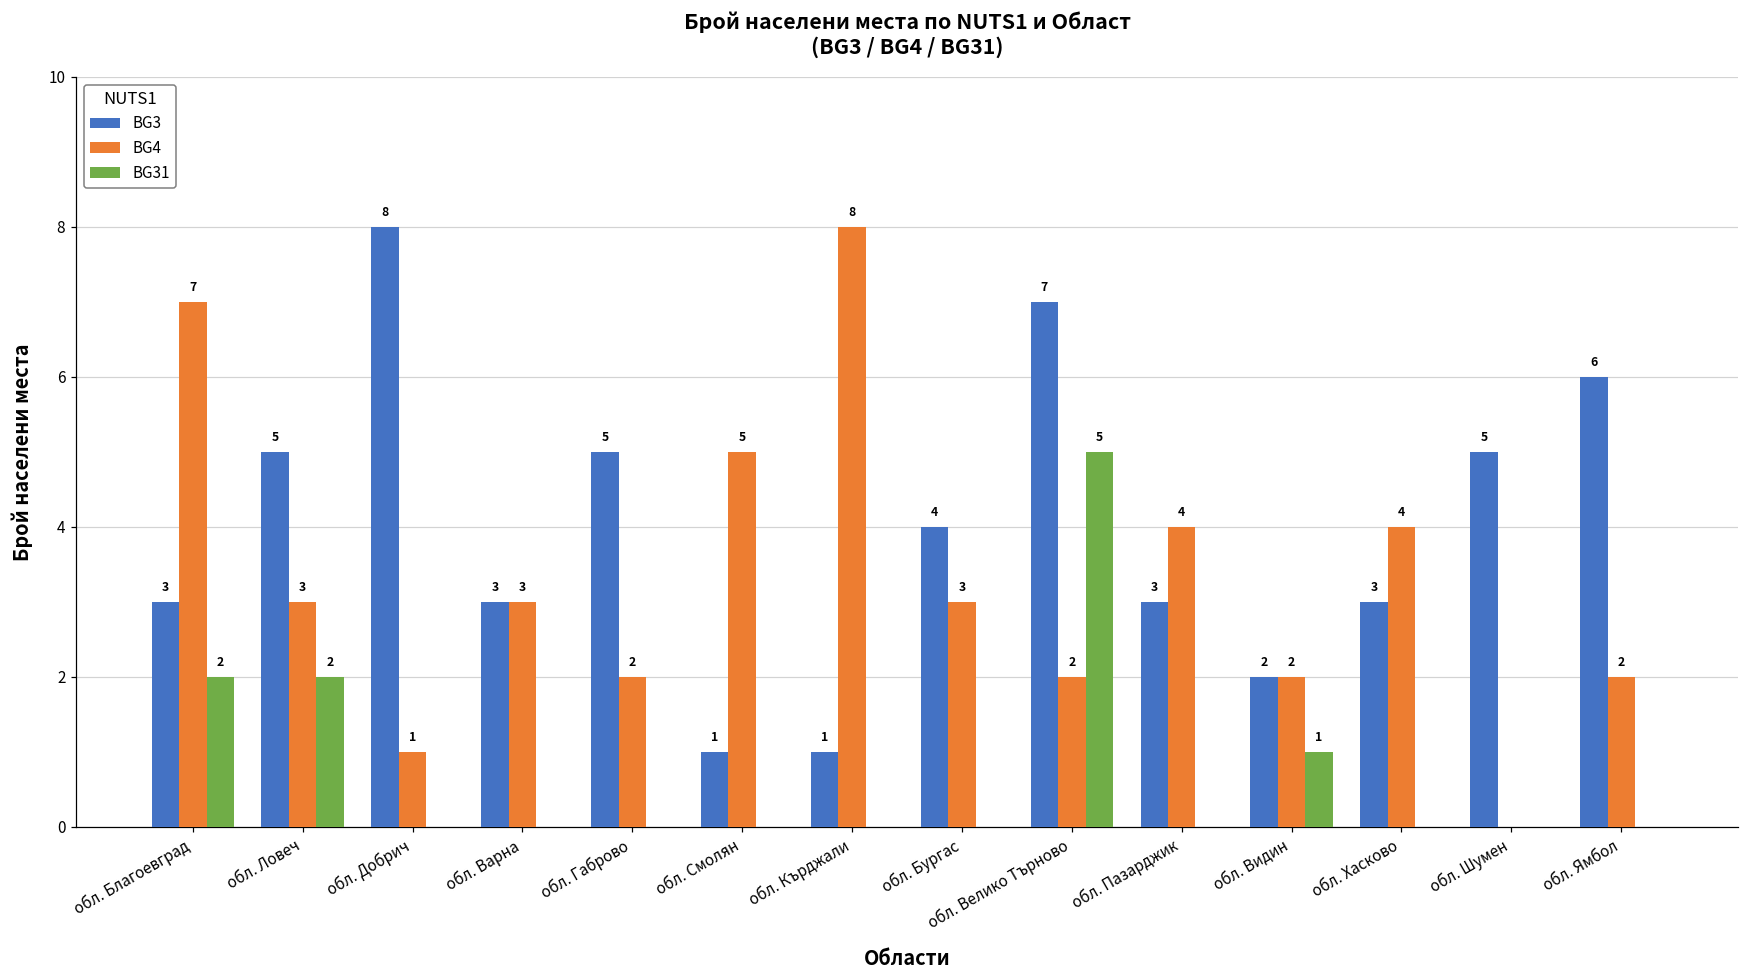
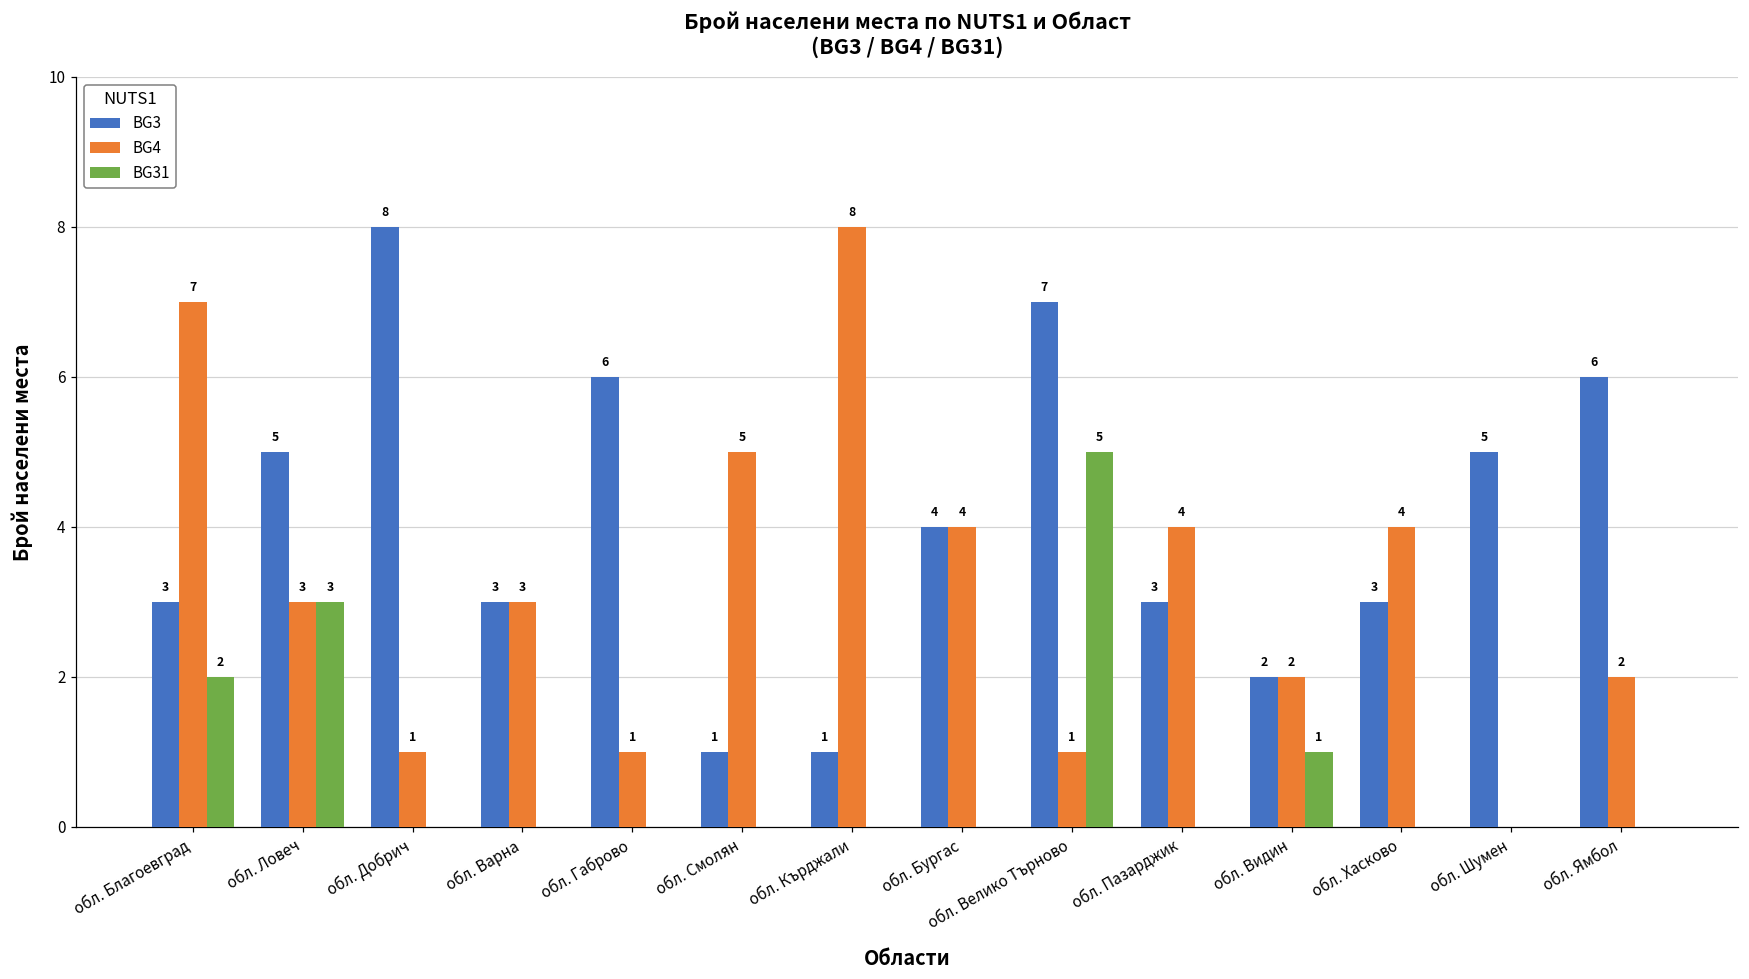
BG31, обл. Ловеч: 2 -> 3
BG3, обл. Габрово: 5 -> 6
BG4, обл. Габрово: 2 -> 1
BG4, обл. Бургас: 3 -> 4
BG4, обл. Велико Търново: 2 -> 1
